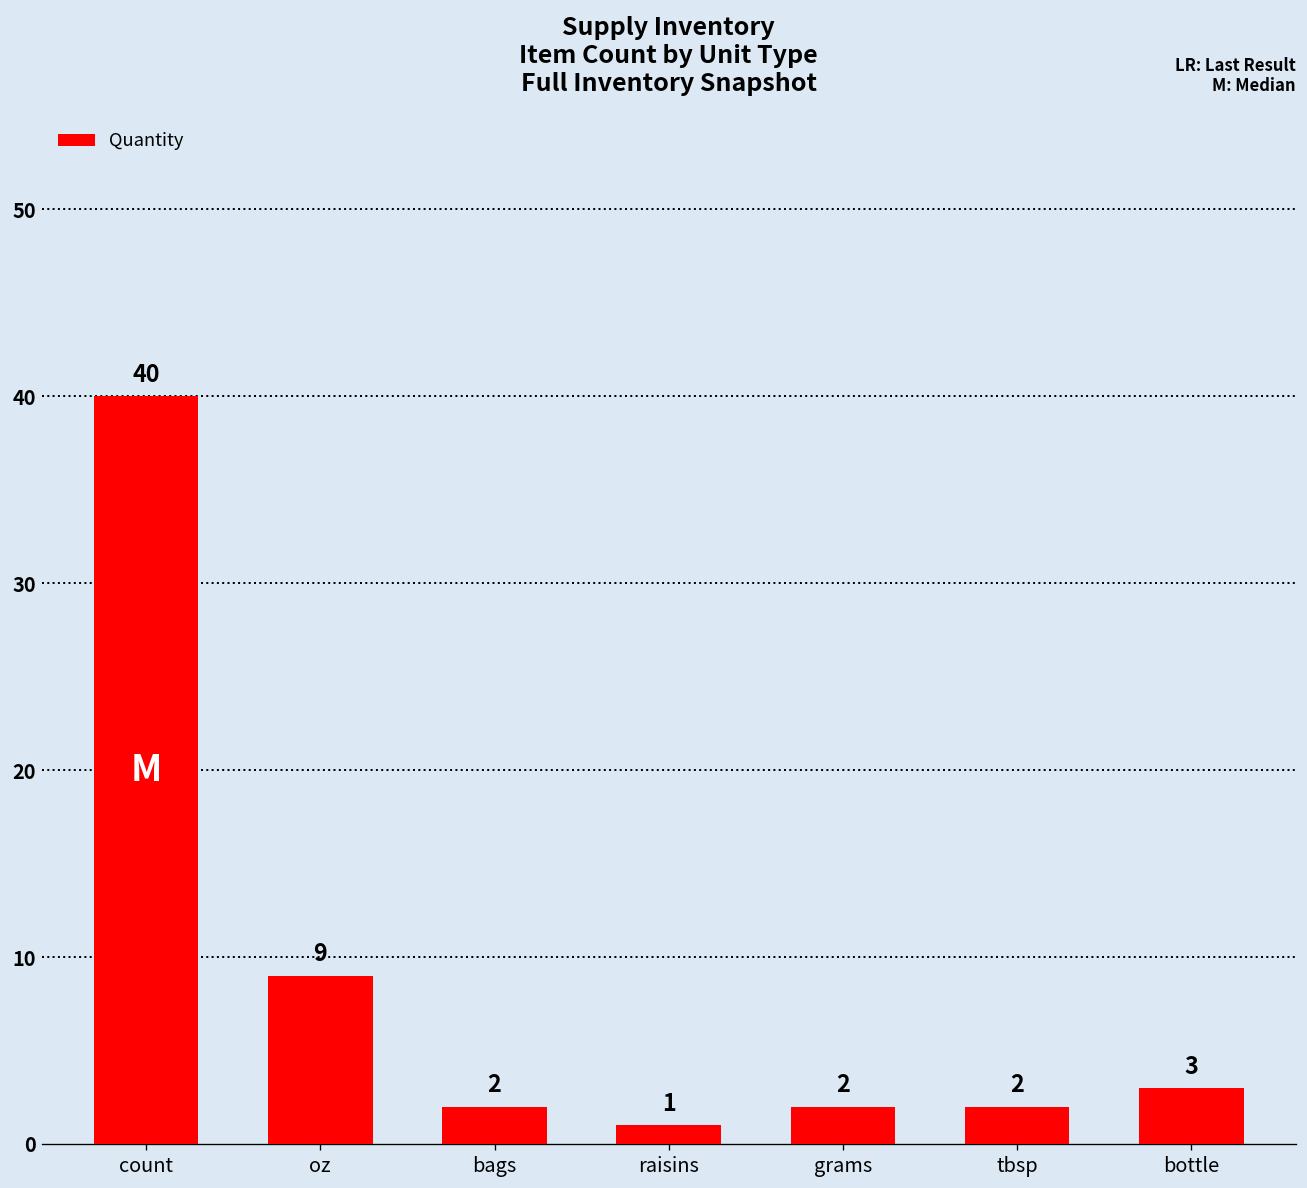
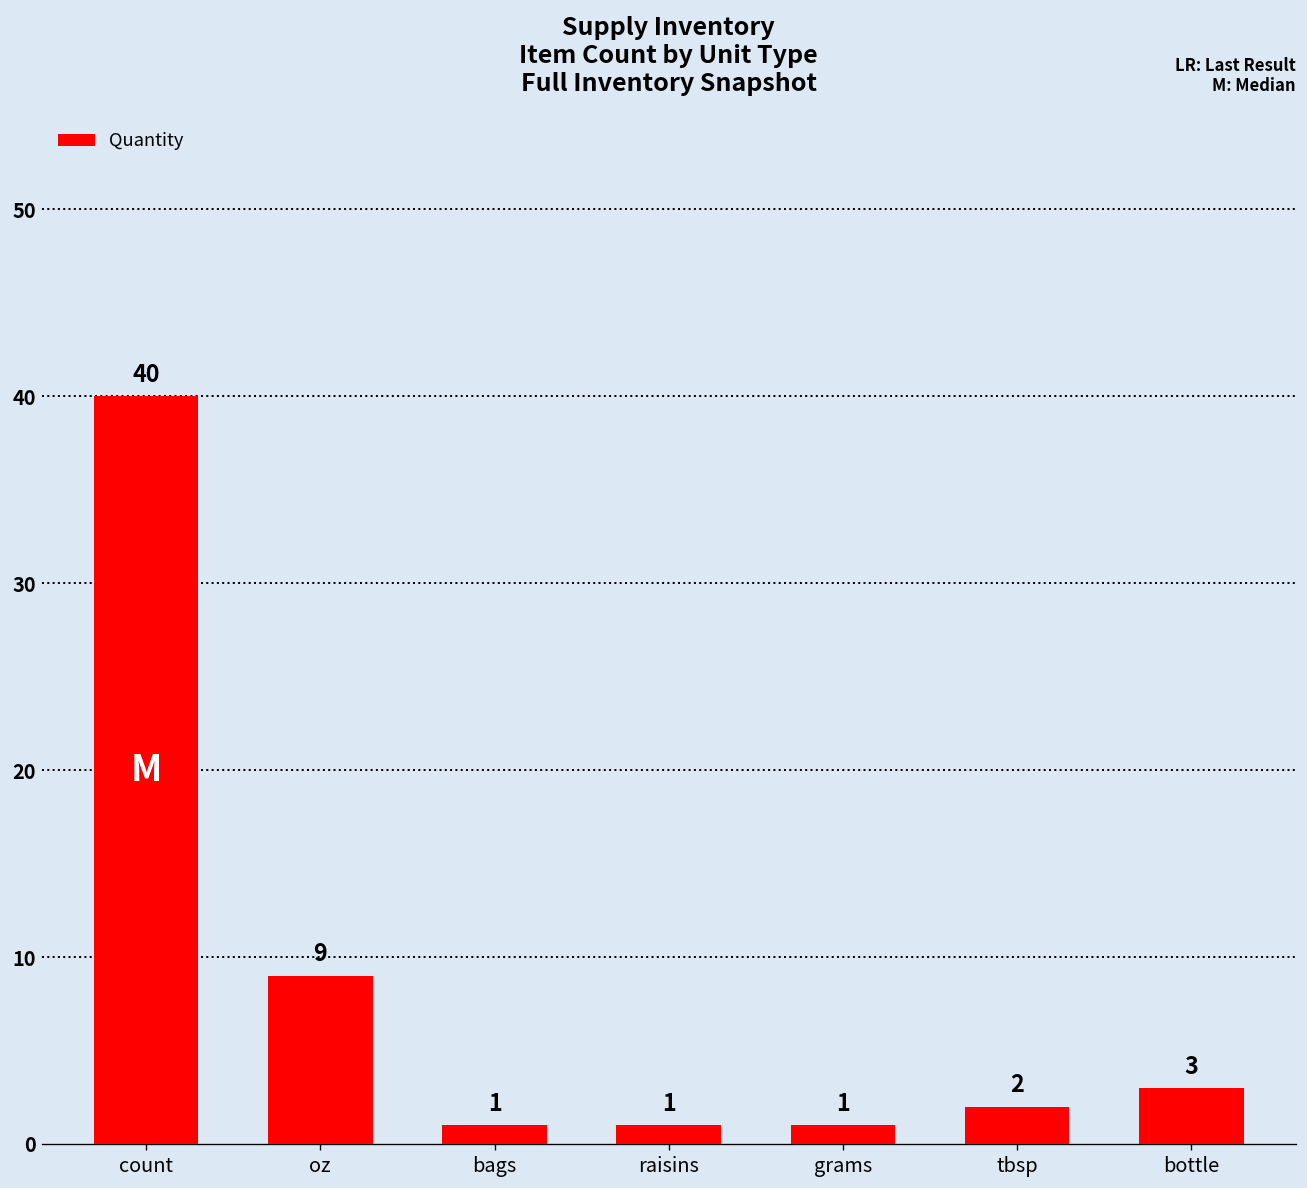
bags: 2 -> 1
grams: 2 -> 1
